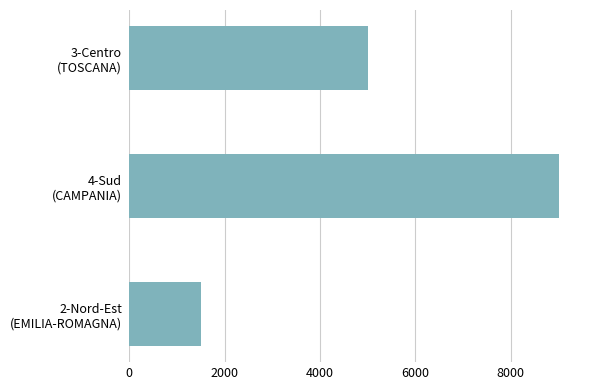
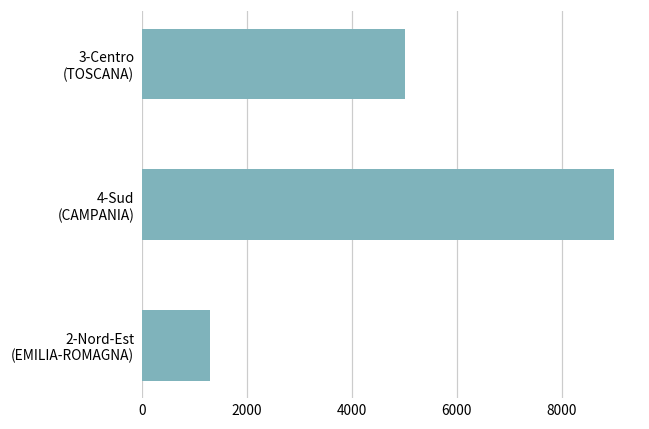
2-Nord-Est (EMILIA-ROMAGNA): 1500 -> 1300
